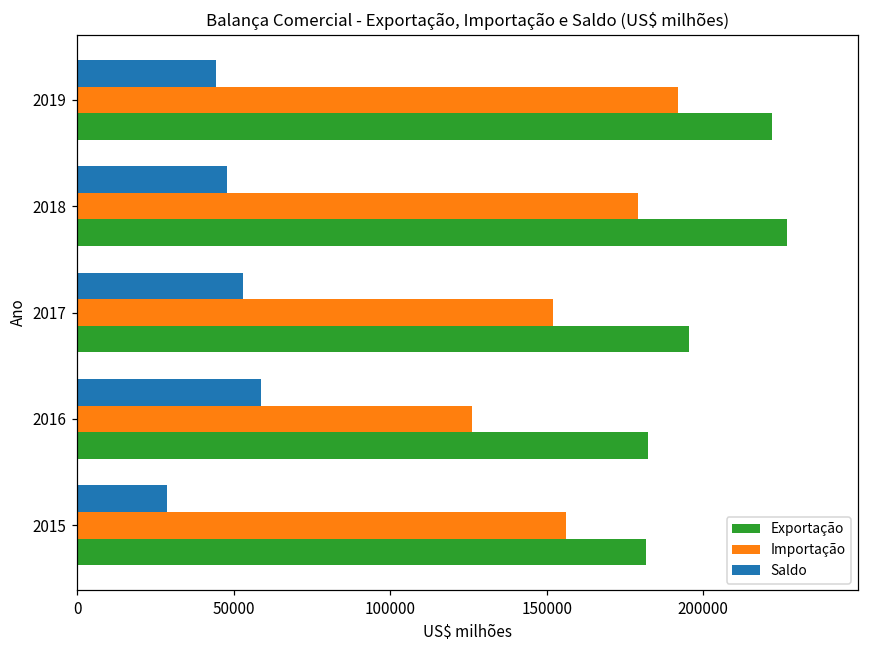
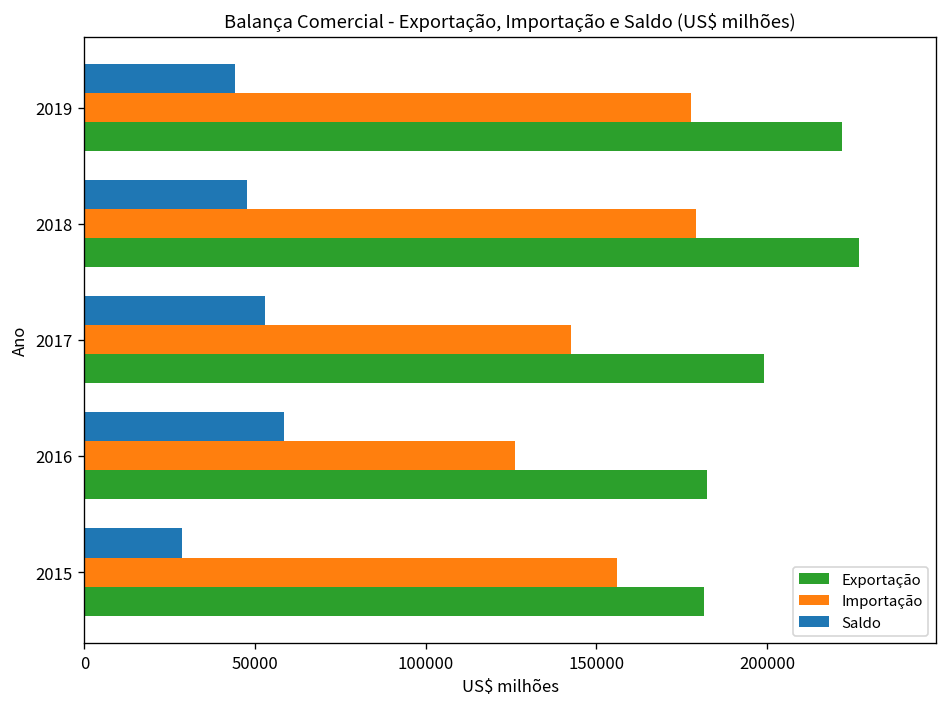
Importação, 2019: 192000 -> 178000
Importação, 2017: 152000 -> 143000
Exportação, 2017: 196000 -> 199000
